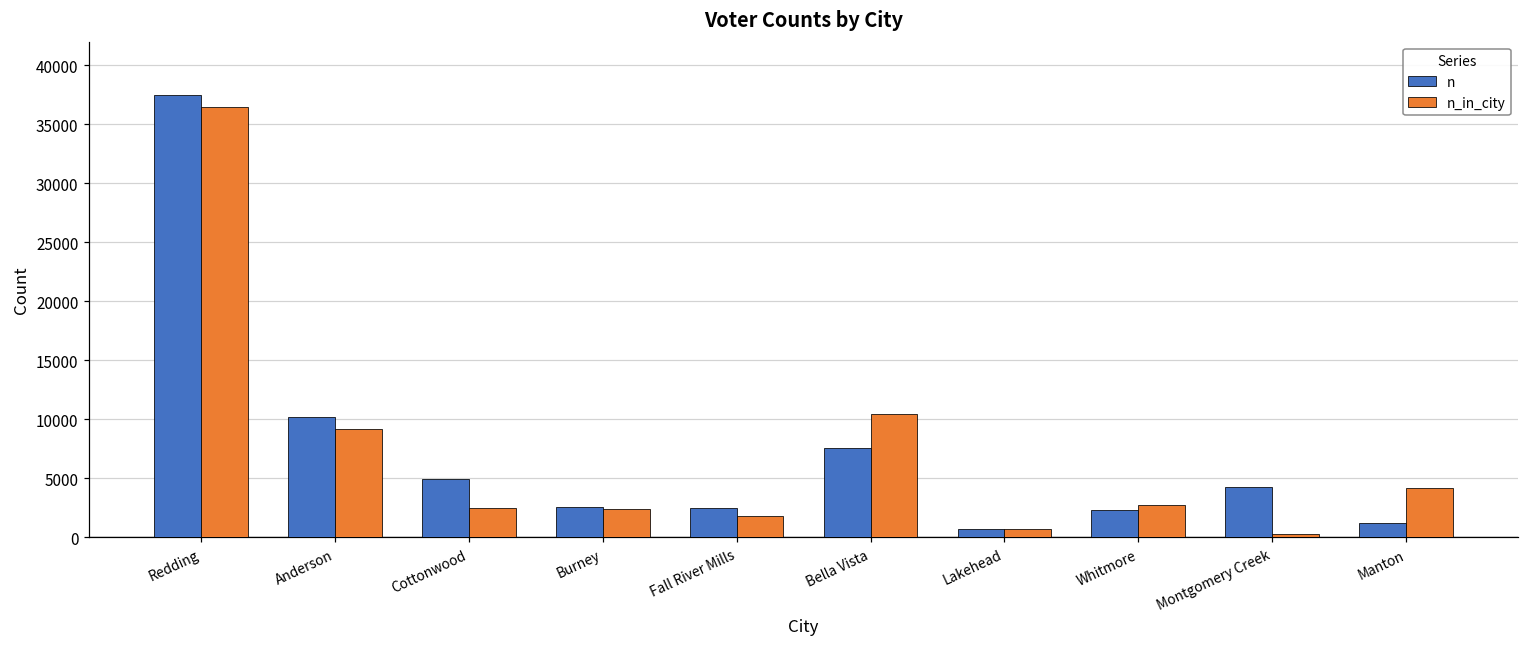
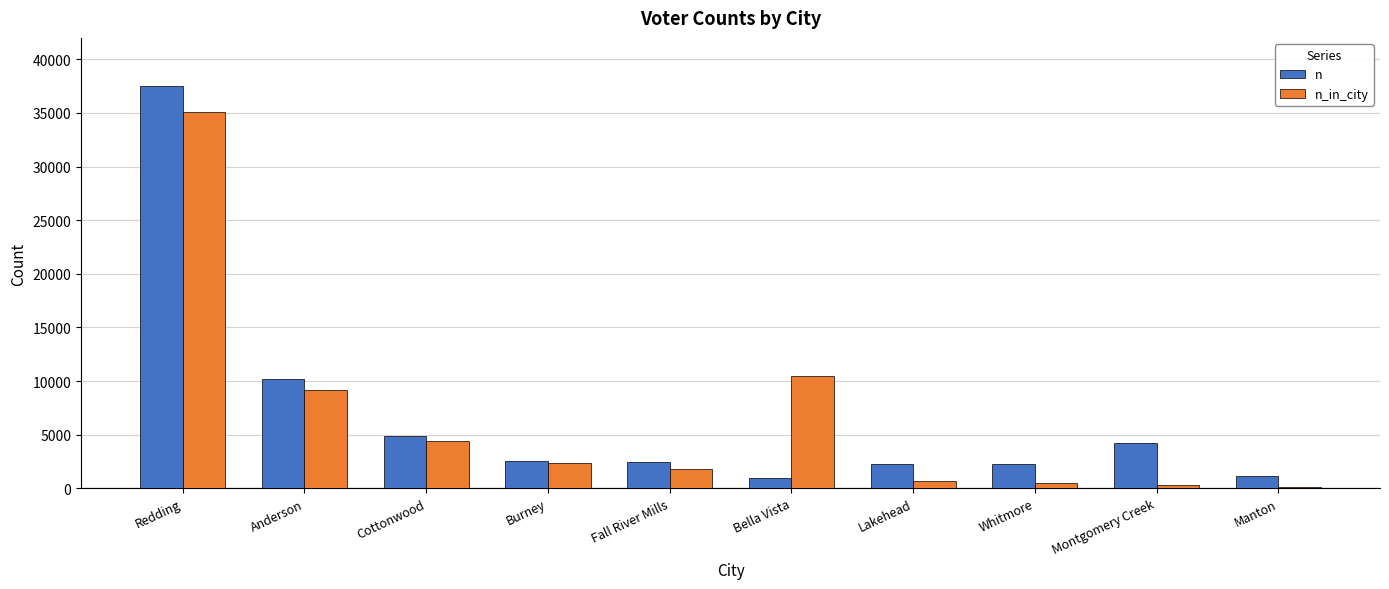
n_in_city, Redding: 36500 -> 35100
n_in_city, Cottonwood: 2500 -> 4400
n, Bella Vista: 7600 -> 900
n, Lakehead: 700 -> 2200
n_in_city, Whitmore: 2700 -> 500
n_in_city, Manton: 4100 -> 200
